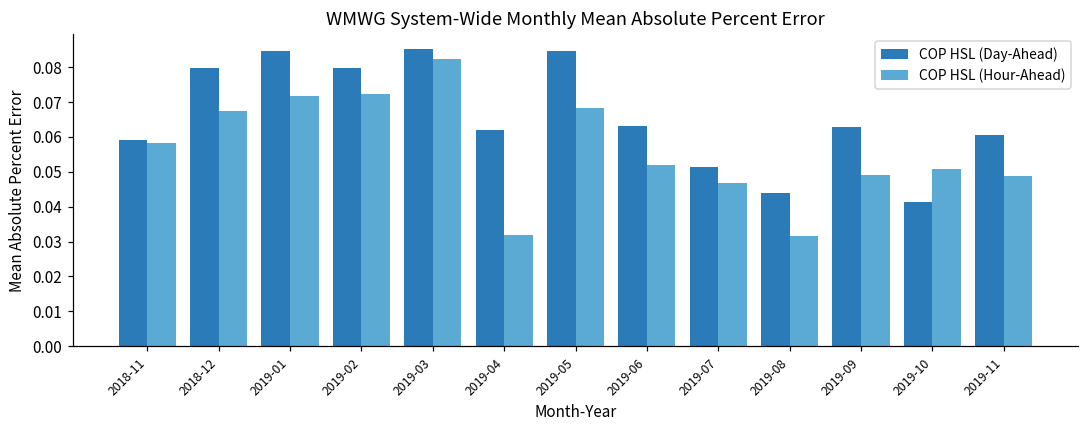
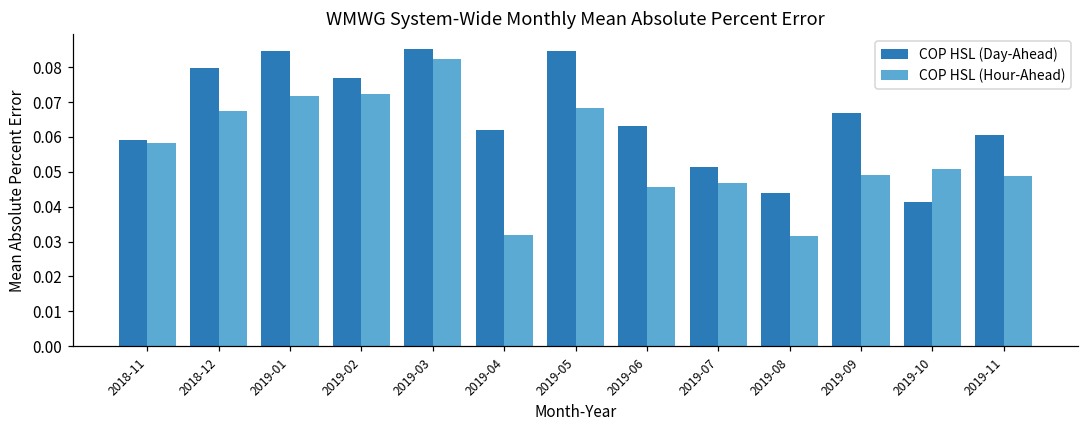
COP HSL (Day-Ahead), 2019-02: 0.080 -> 0.077
COP HSL (Hour-Ahead), 2019-06: 0.052 -> 0.046
COP HSL (Day-Ahead), 2019-09: 0.063 -> 0.067
